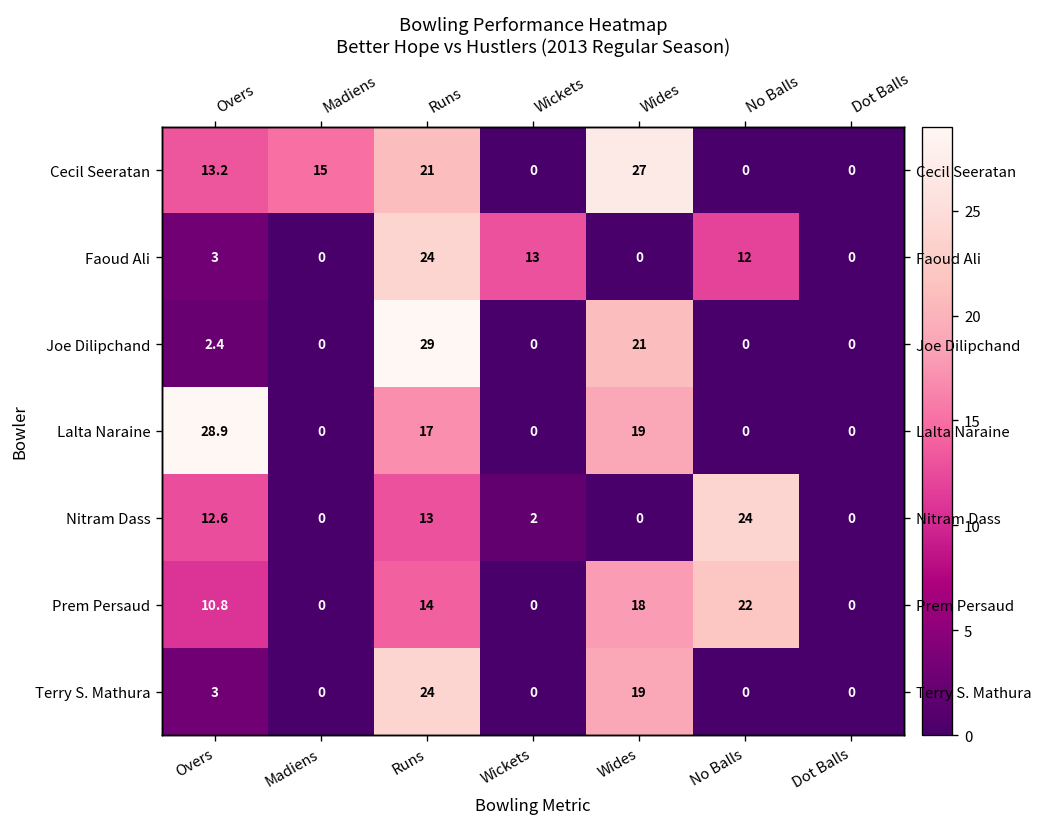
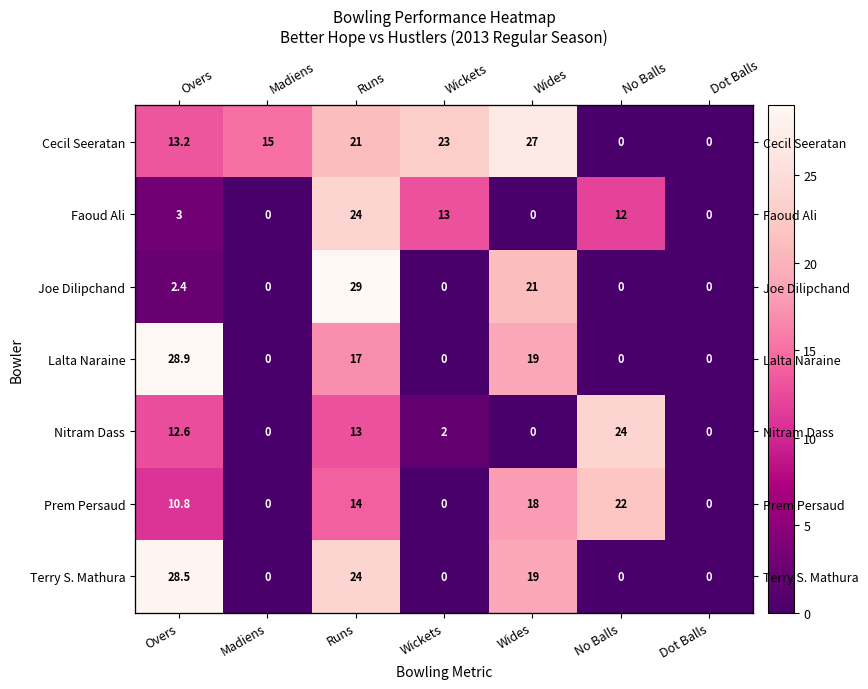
Cecil Seeratan, Wickets: 0 -> 23
Terry S. Mathura, Overs: 3 -> 28.5
